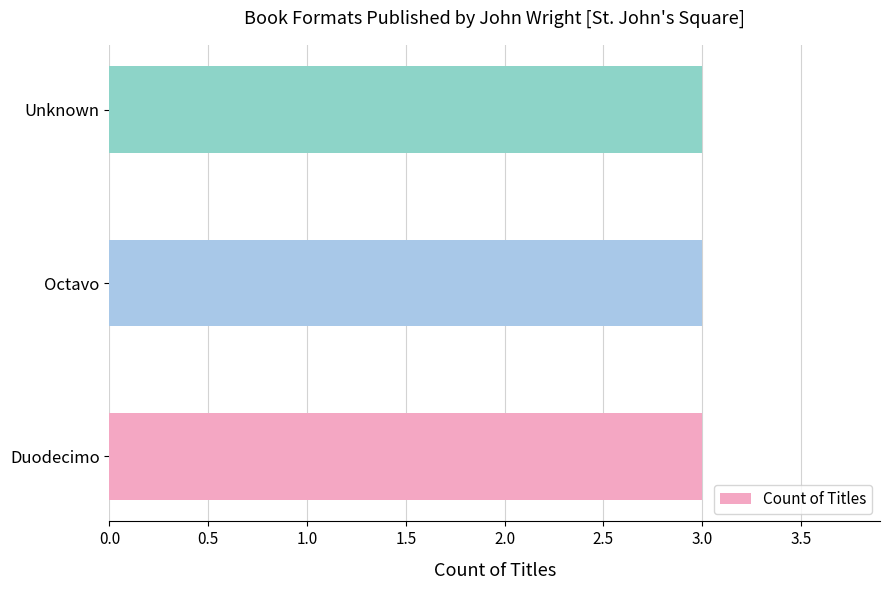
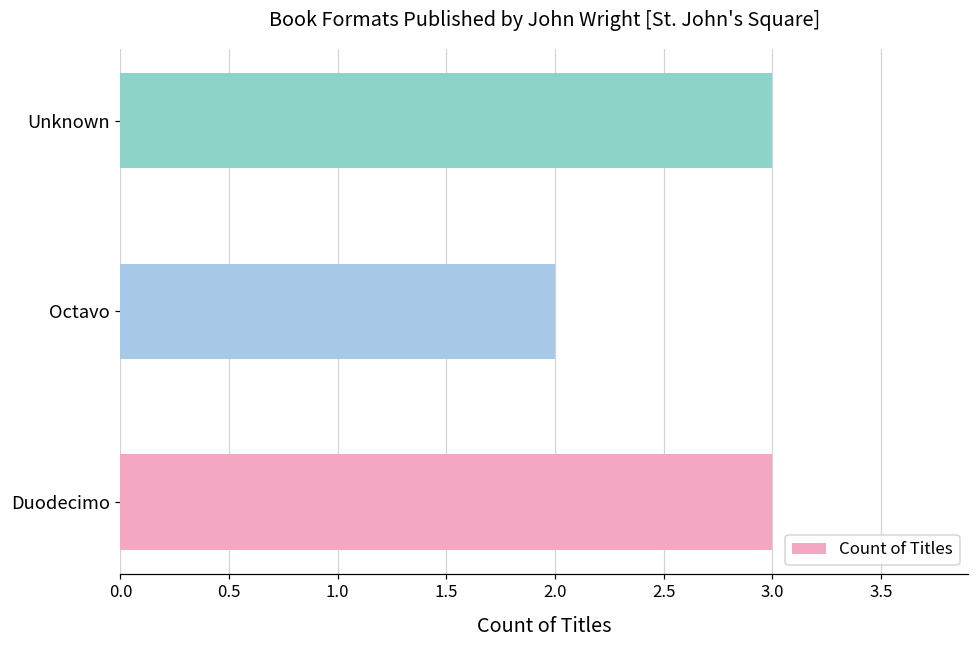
Octavo: 3 -> 2
